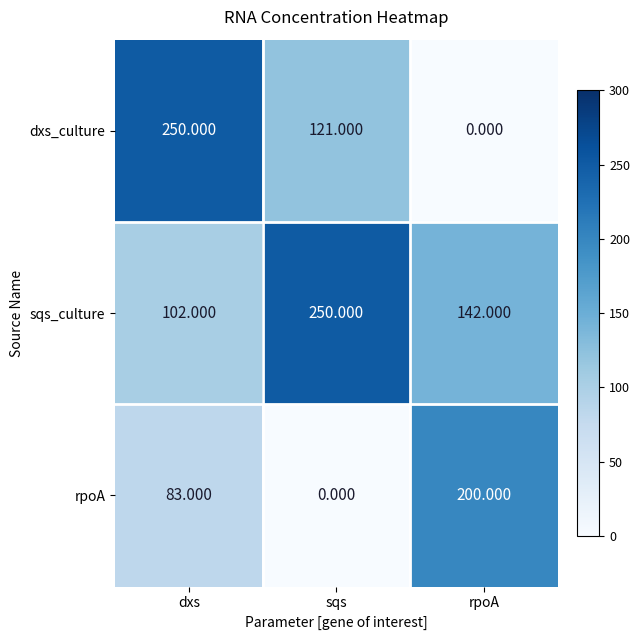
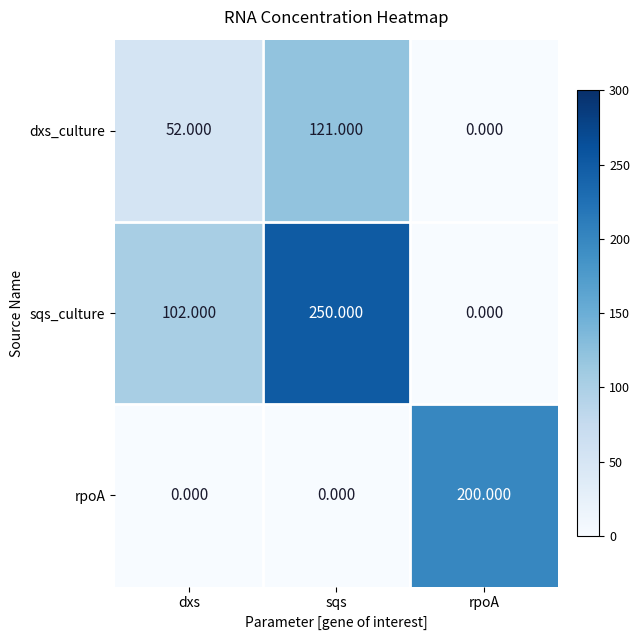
dxs_culture, dxs: 250.000 -> 52.000
sqs_culture, rpoA: 142.000 -> 0.000
rpoA, dxs: 83.000 -> 0.000
